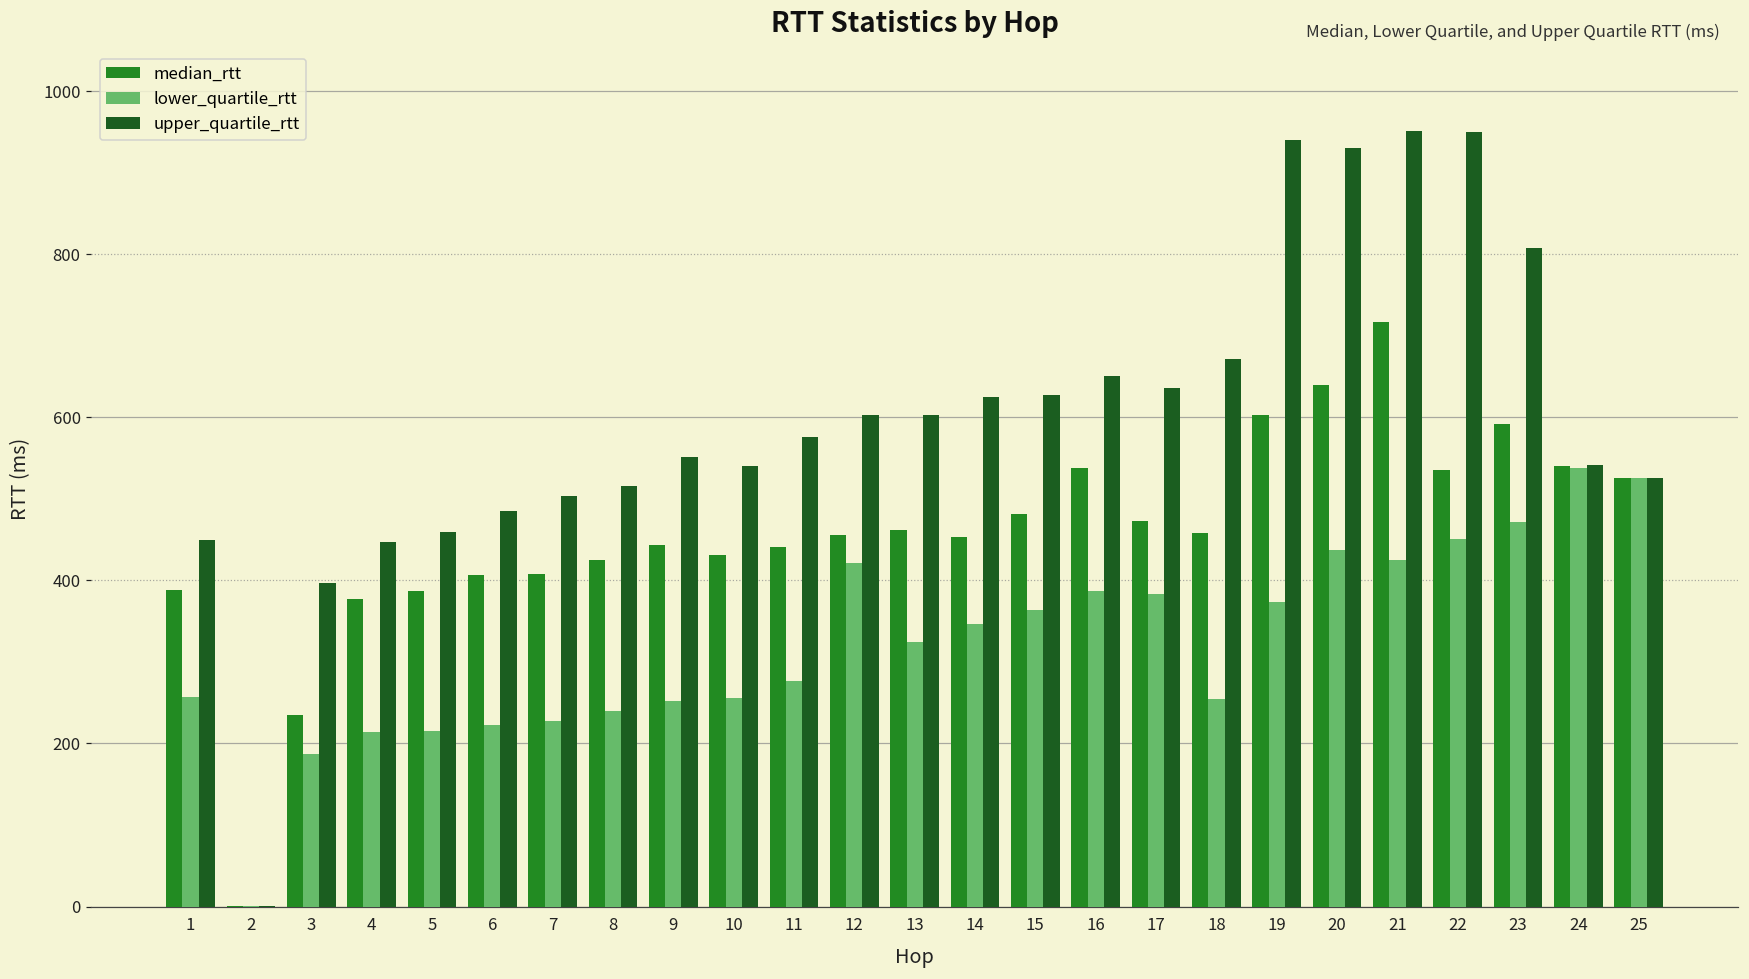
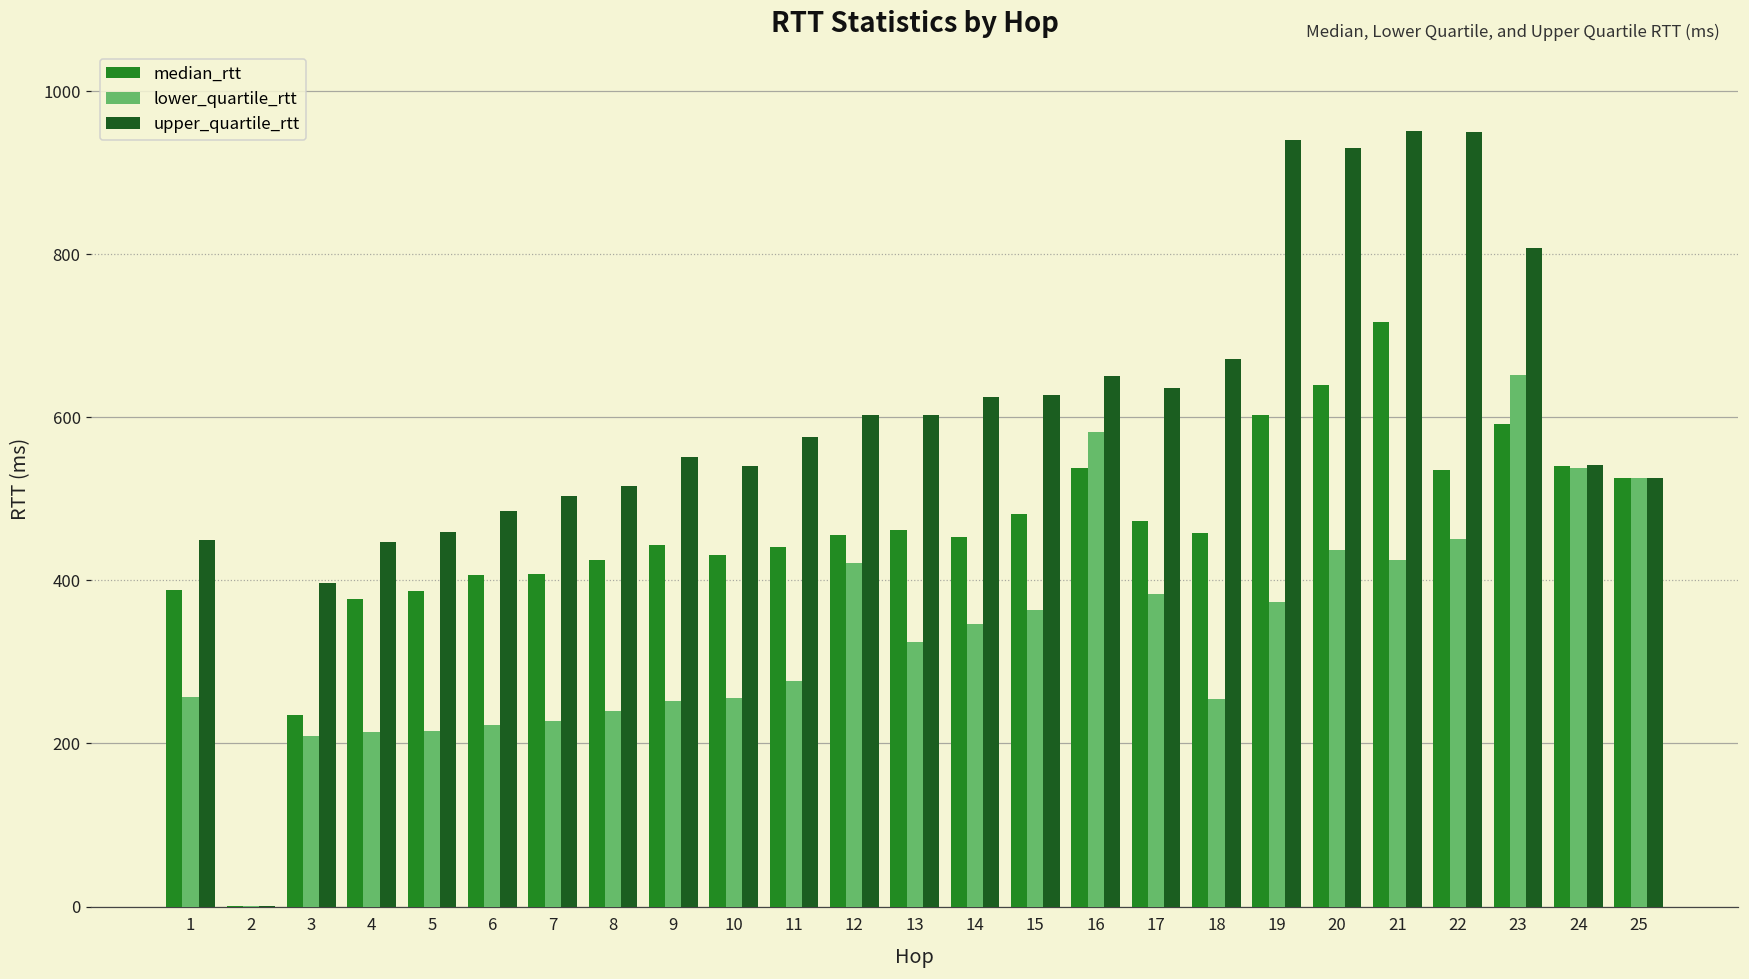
lower_quartile_rtt, 3: 190 -> 210
lower_quartile_rtt, 16: 390 -> 580
lower_quartile_rtt, 23: 470 -> 650
